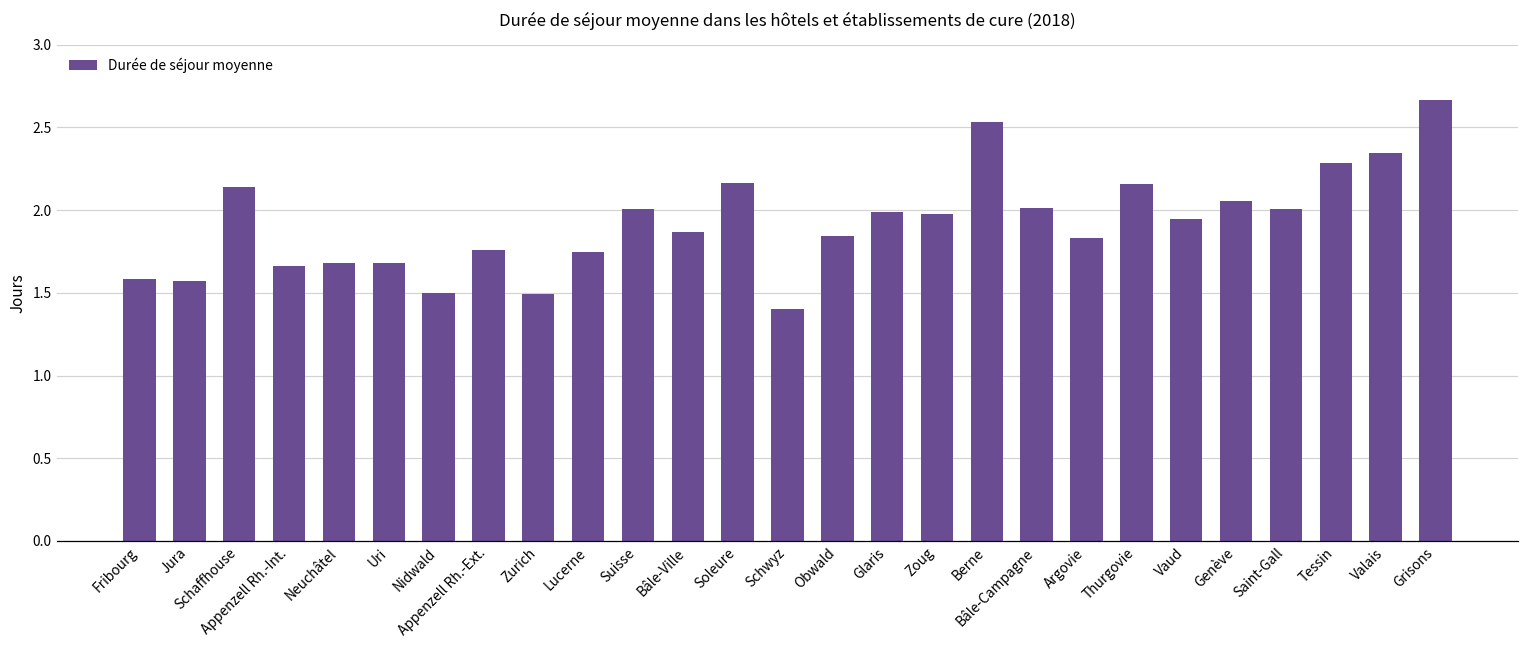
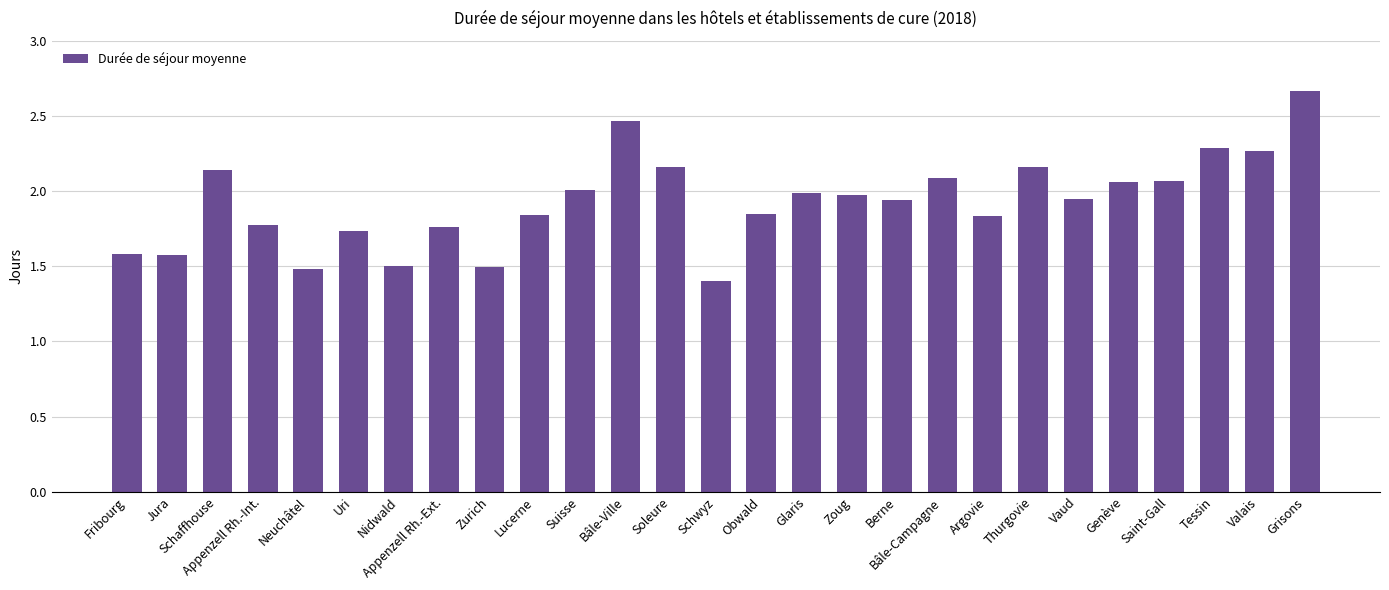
Appenzell Rh.-Int.: 1.66 -> 1.78
Neuchâtel: 1.68 -> 1.48
Uri: 1.68 -> 1.74
Lucerne: 1.75 -> 1.84
Bâle-Ville: 1.87 -> 2.47
Berne: 2.53 -> 1.94
Bâle-Campagne: 2.01 -> 2.08
Saint-Gall: 2.01 -> 2.06
Valais: 2.34 -> 2.27
